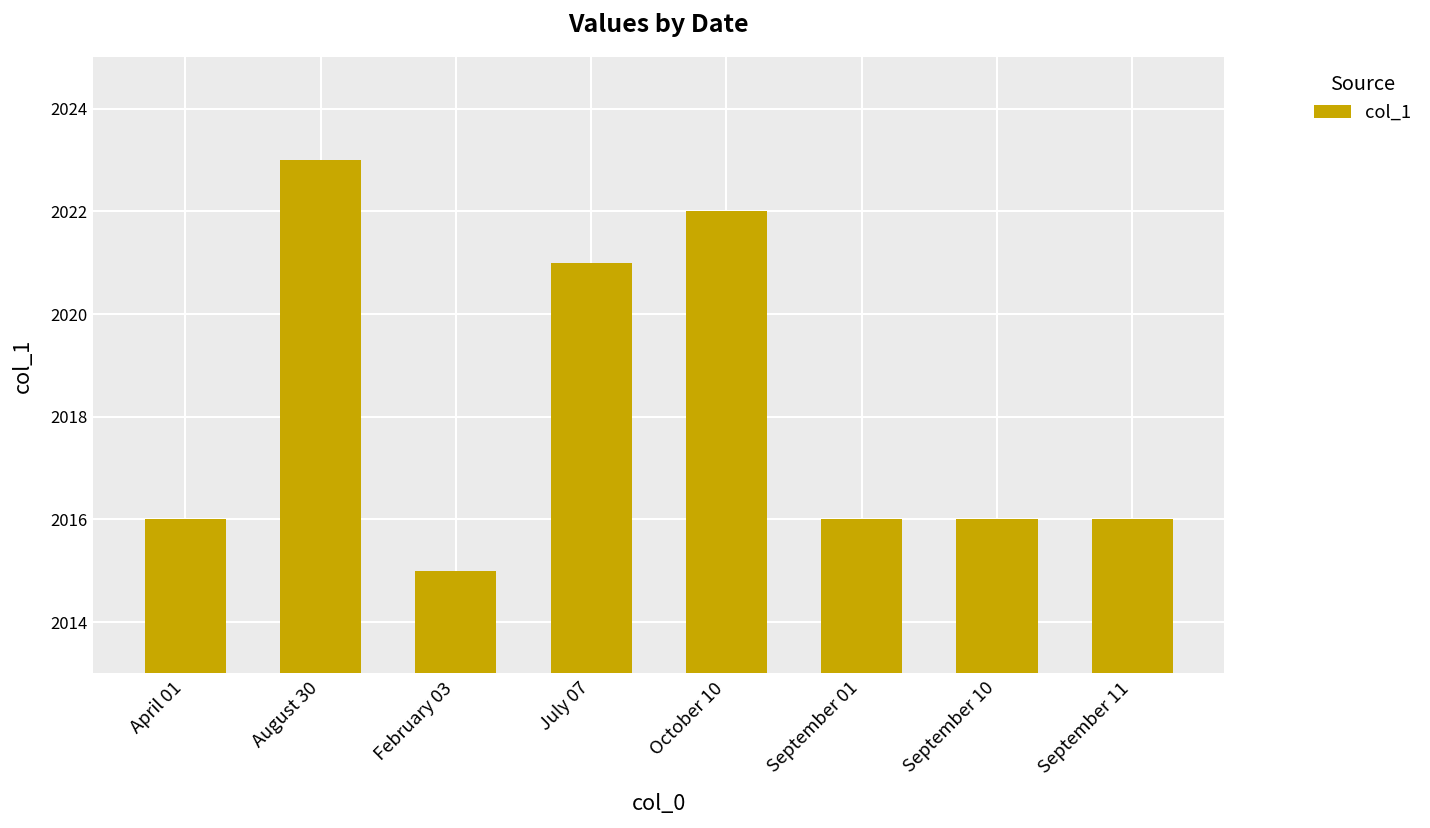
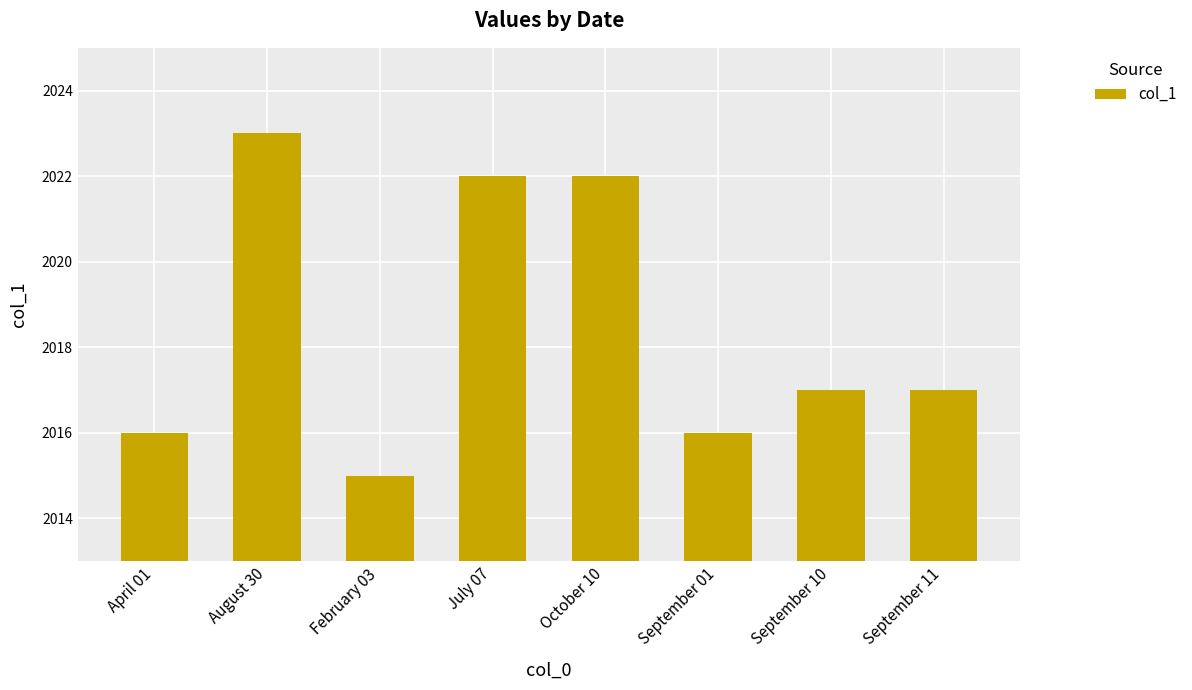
July 07: 2021 -> 2022
September 10: 2016 -> 2017
September 11: 2016 -> 2017
